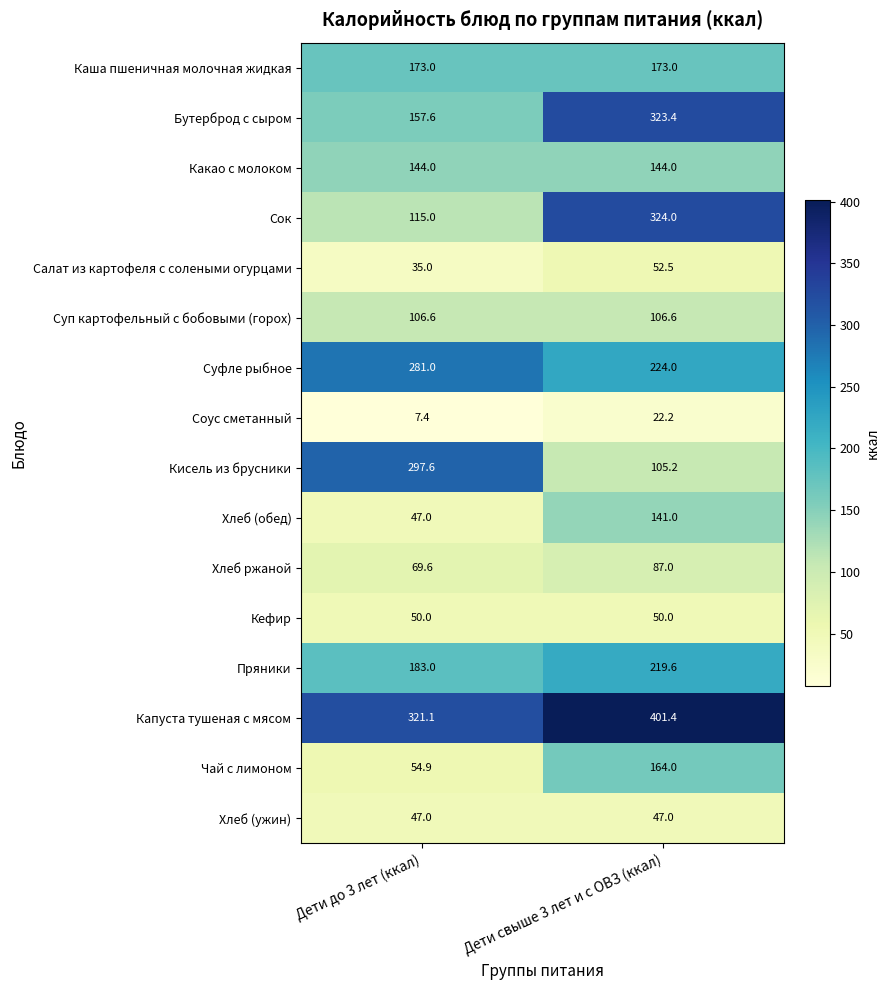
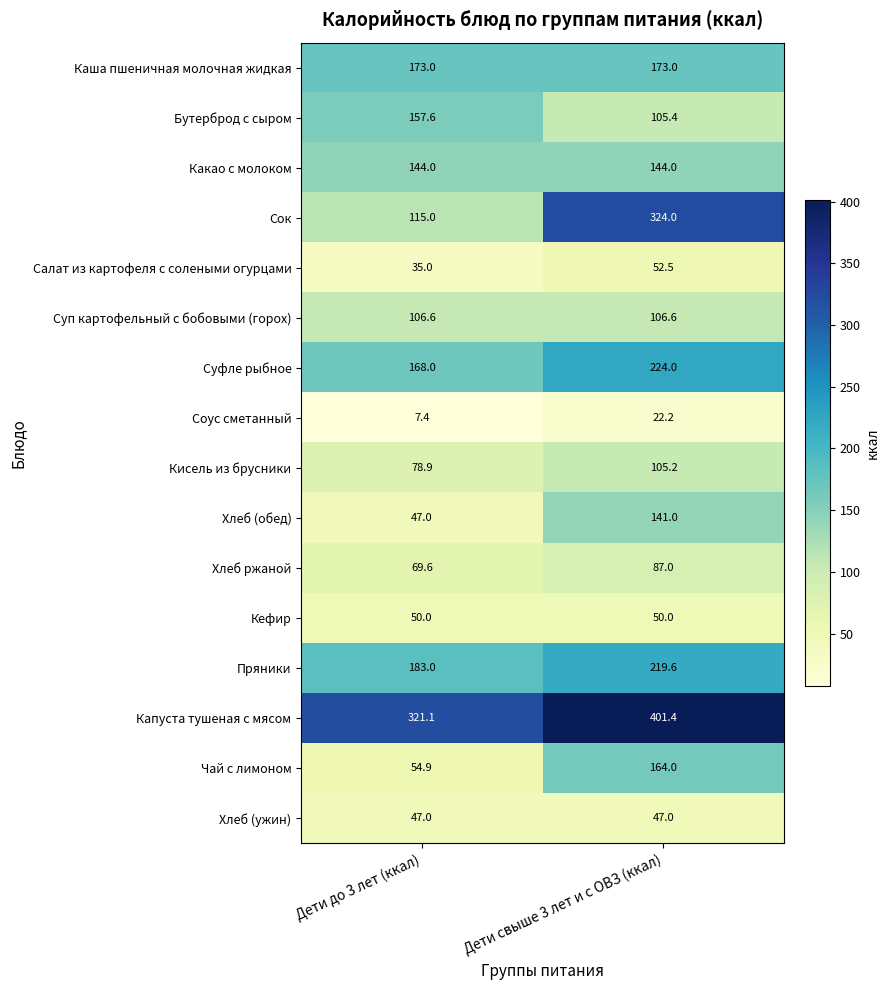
Бутерброд с сыром, Дети свыше 3 лет и с ОВЗ (ккал): 323.4 -> 105.4
Суфле рыбное, Дети до 3 лет (ккал): 281.0 -> 168.0
Кисель из брусники, Дети до 3 лет (ккал): 297.6 -> 78.9
